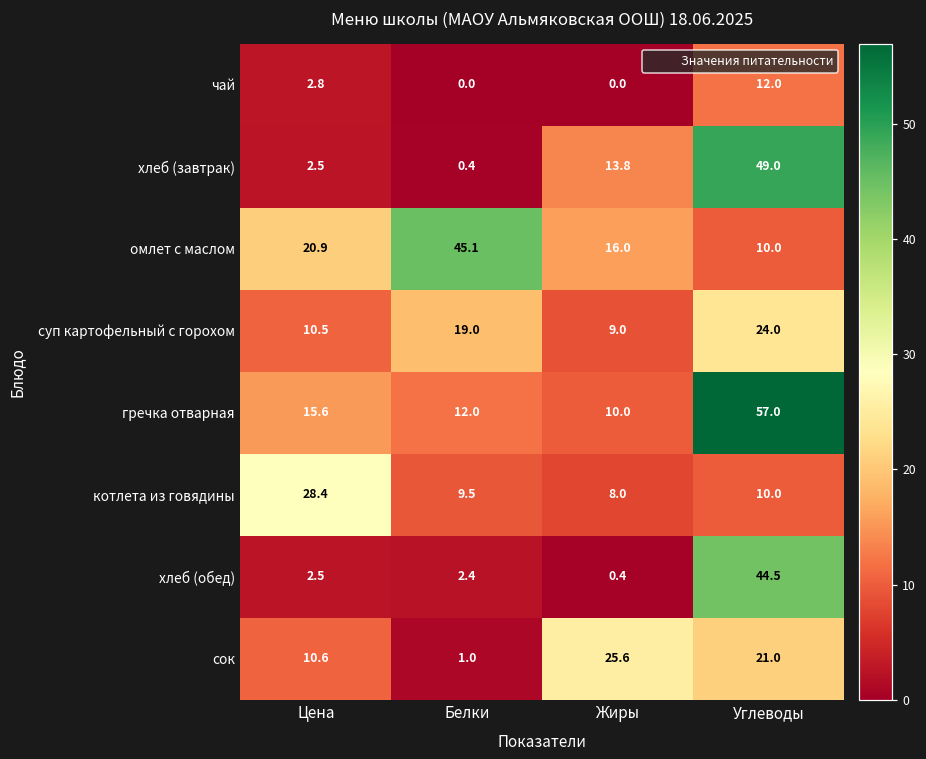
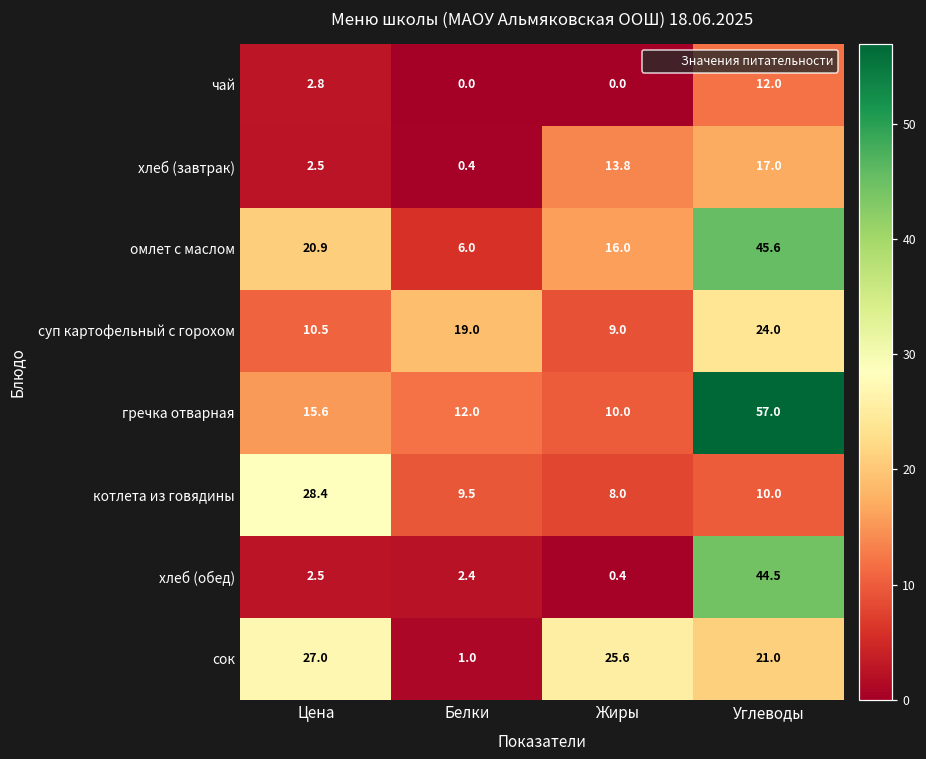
хлеб (завтрак), Углеводы: 49.0 -> 17.0
омлет с маслом, Белки: 45.1 -> 6.0
омлет с маслом, Углеводы: 10.0 -> 45.6
сок, Цена: 10.6 -> 27.0
